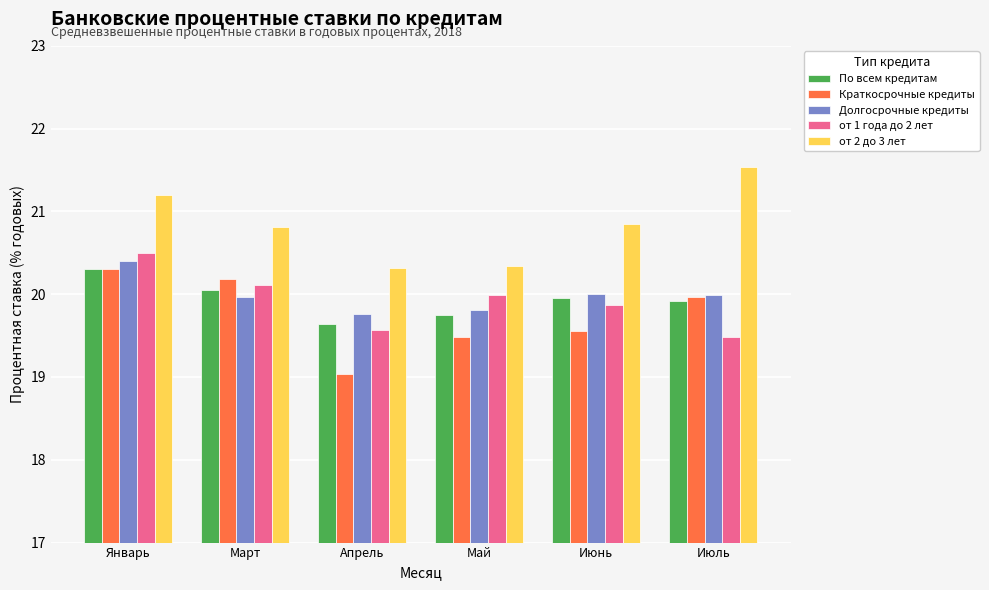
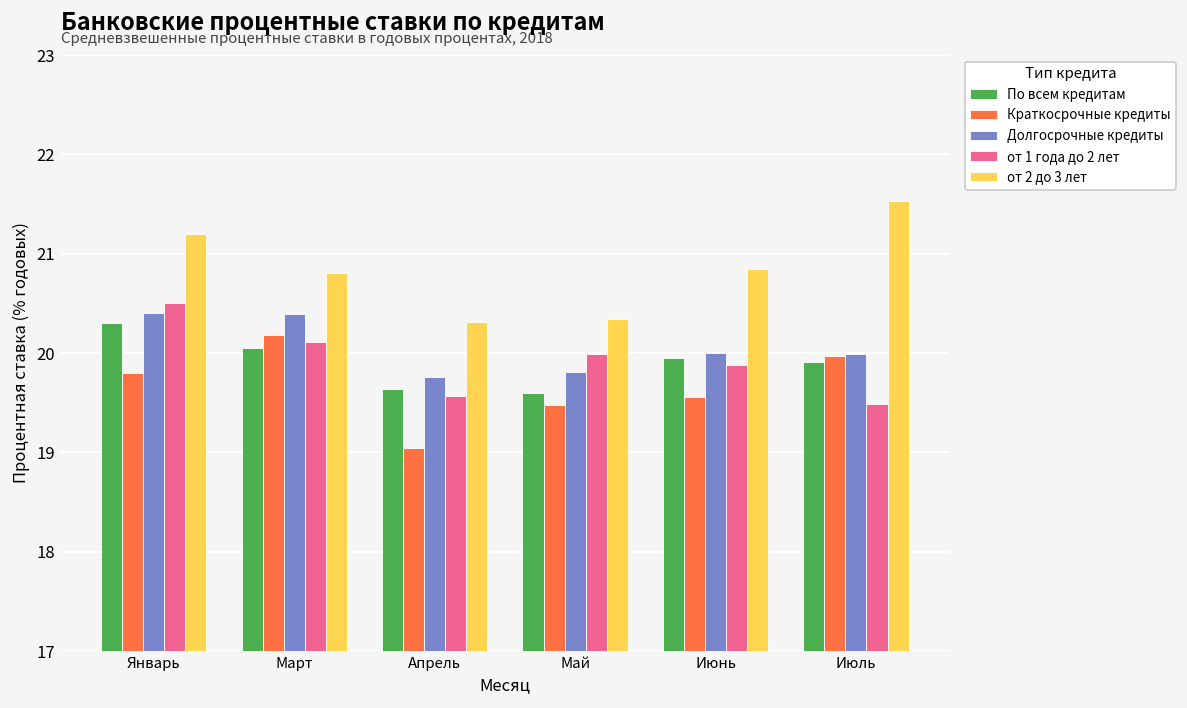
Краткосрочные кредиты, Январь: 20.3 -> 19.8
Долгосрочные кредиты, Март: 20.0 -> 20.4
По всем кредитам, Май: 19.8 -> 19.6
